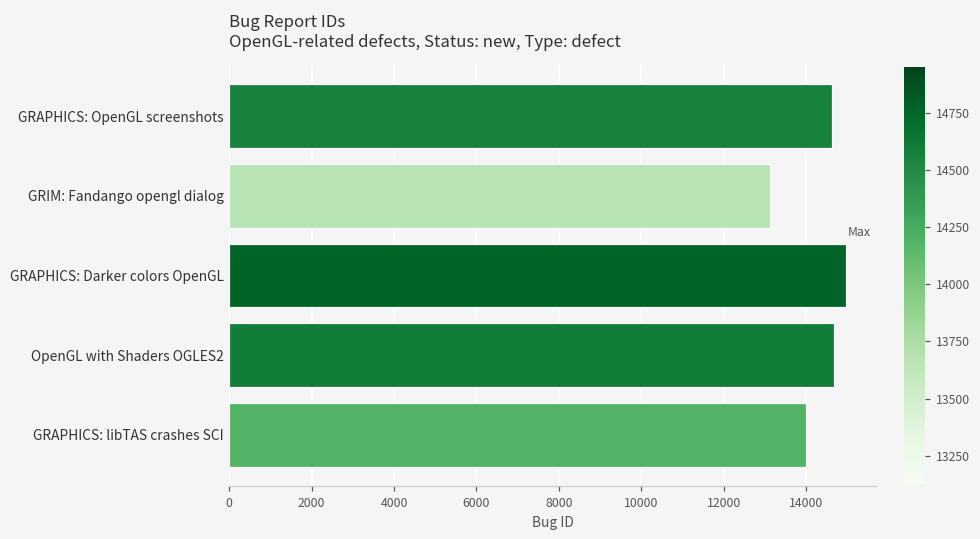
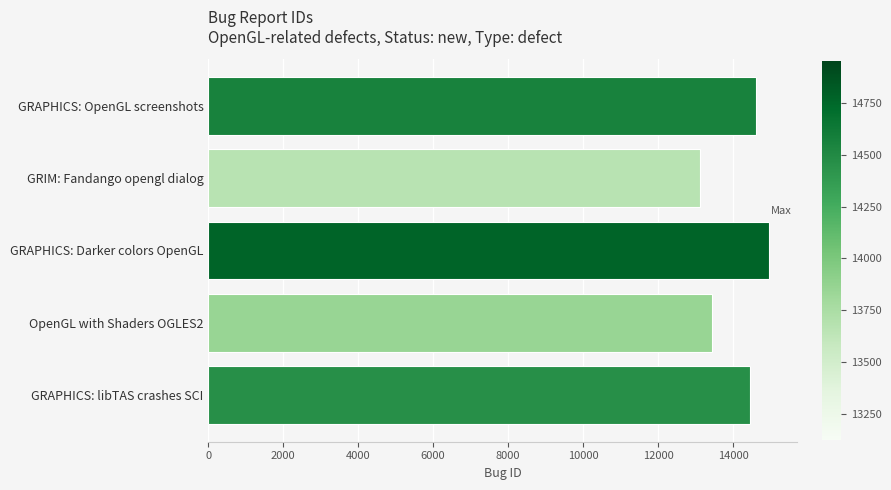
OpenGL with Shaders OGLES2: 14700 -> 13400
GRAPHICS: libTAS crashes SCI: 14000 -> 14400
